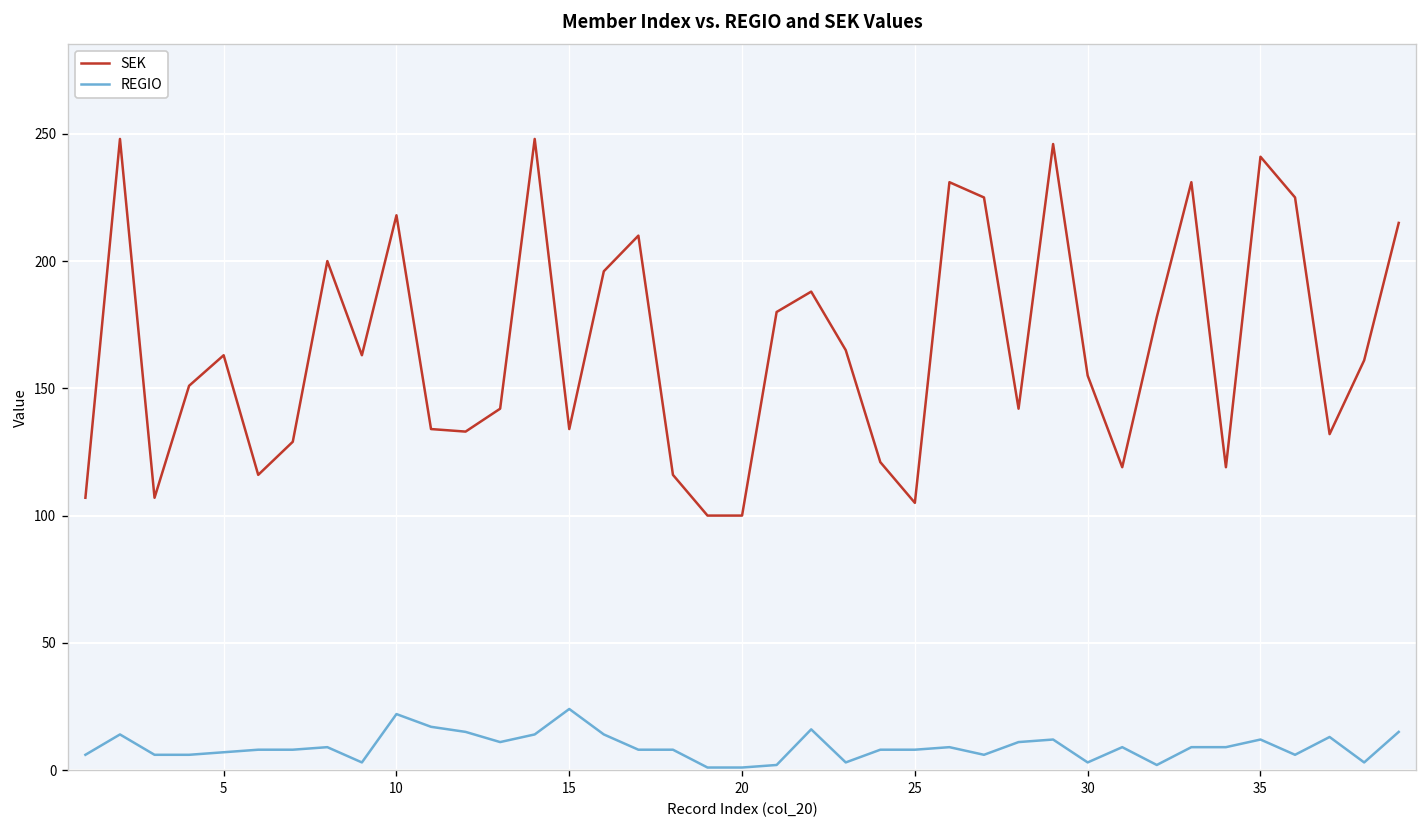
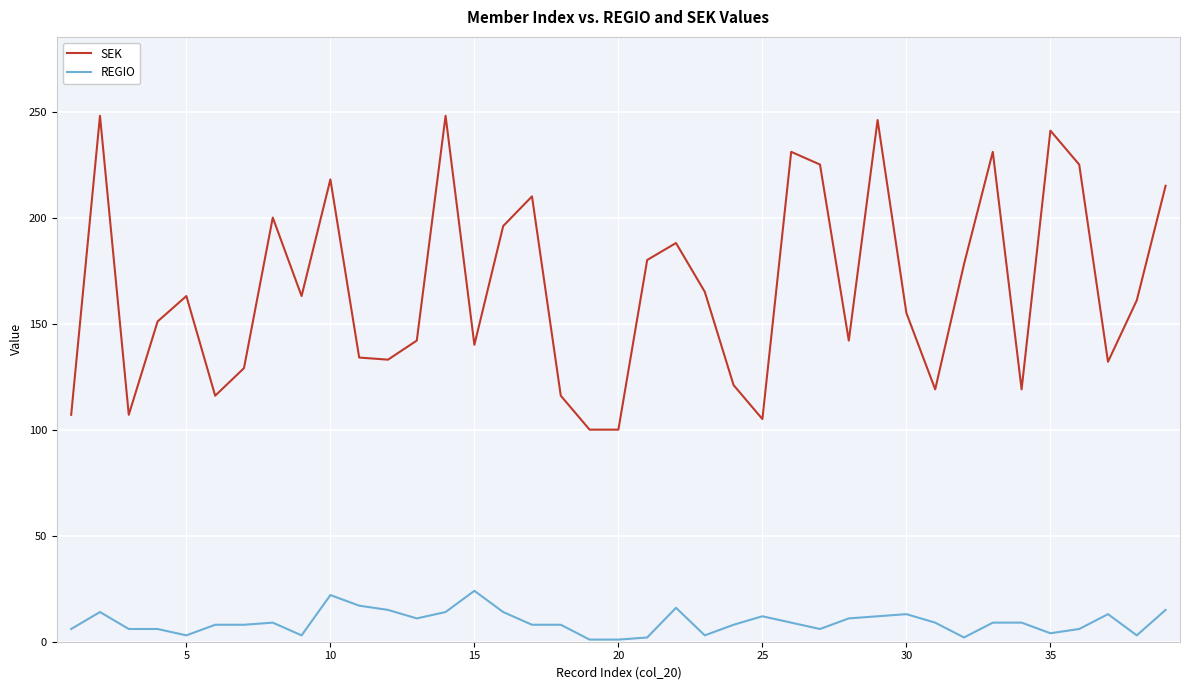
REGIO, 5: 7 -> 3
SEK, 15: 134 -> 140
REGIO, 25: 8 -> 12
REGIO, 30: 3 -> 13
REGIO, 35: 12 -> 4
